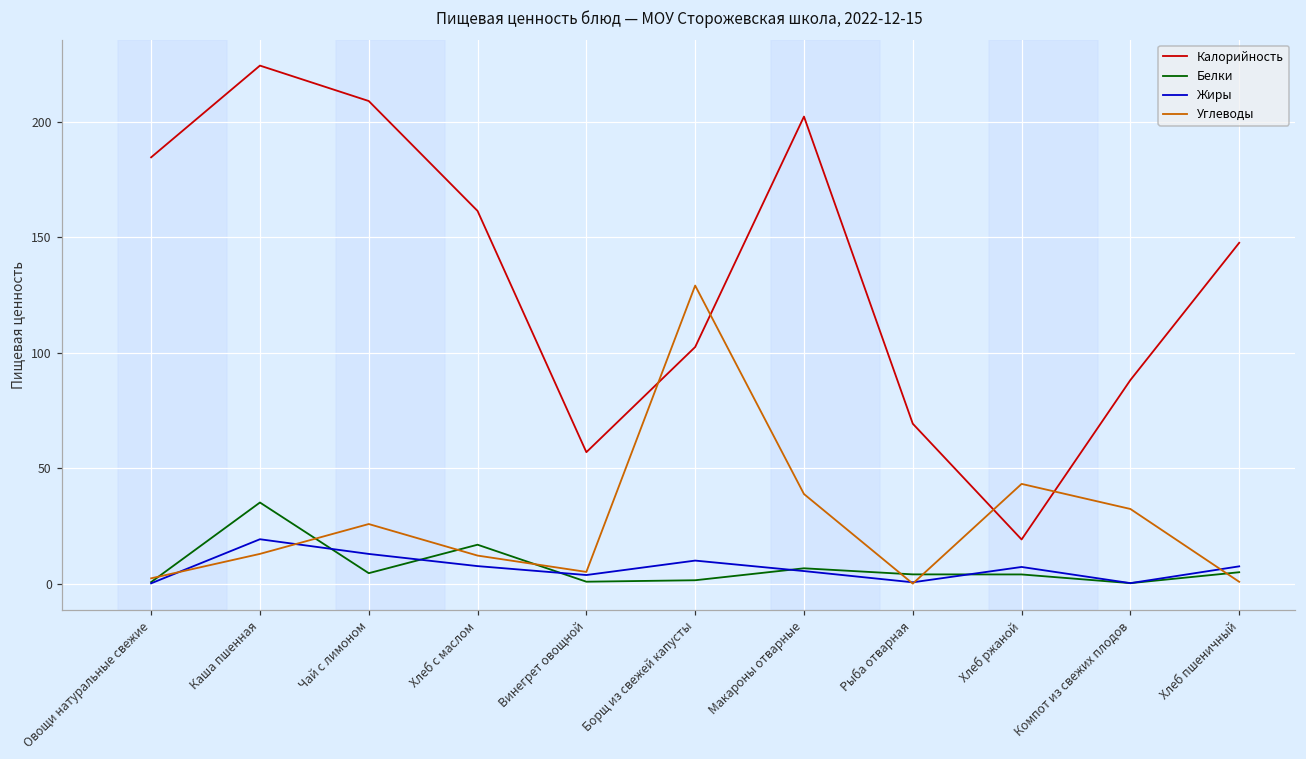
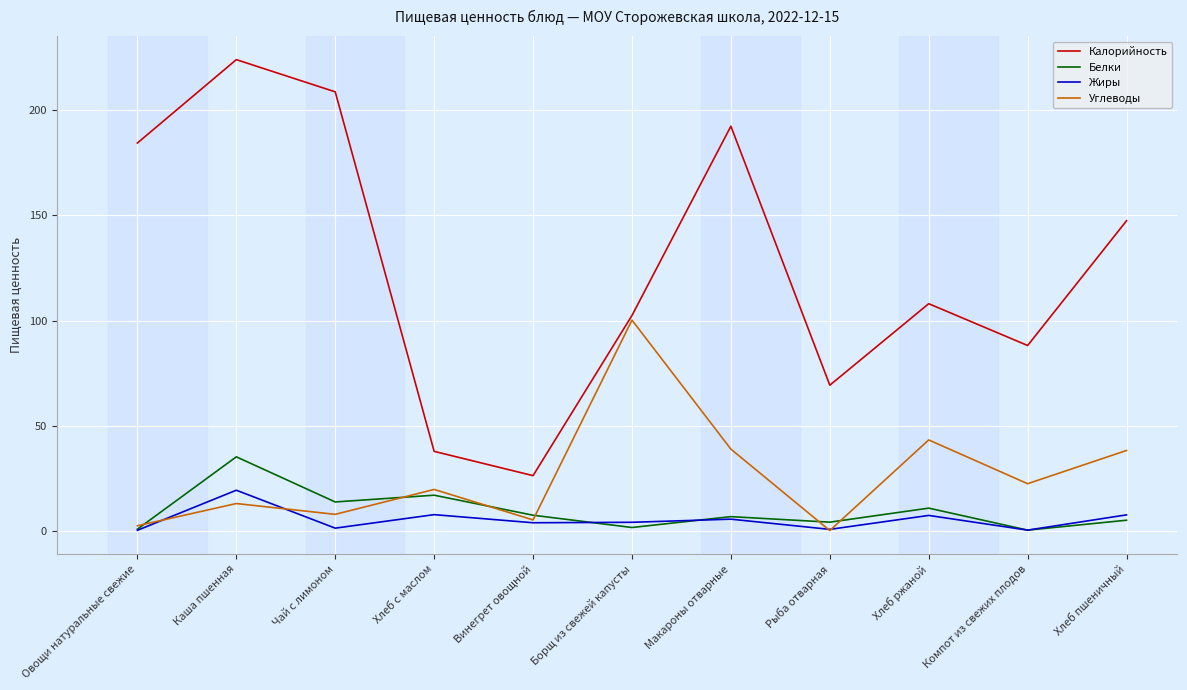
Белки, Чай с лимоном: 5 -> 14
Жиры, Чай с лимоном: 13 -> 1
Углеводы, Чай с лимоном: 26 -> 8
Калорийность, Хлеб с маслом: 161 -> 38
Углеводы, Хлеб с маслом: 12 -> 20
Калорийность, Винегрет овощной: 57 -> 26
Белки, Винегрет овощной: 1 -> 7
Жиры, Борщ из свежей капусты: 10 -> 4
Углеводы, Борщ из свежей капусты: 129 -> 100
Калорийность, Макароны отварные: 202 -> 193
Калорийность, Хлеб ржаной: 19 -> 108
Белки, Хлеб ржаной: 4 -> 11
Углеводы, Компот из свежих плодов: 32 -> 22
Углеводы, Хлеб пшеничный: 1 -> 38
